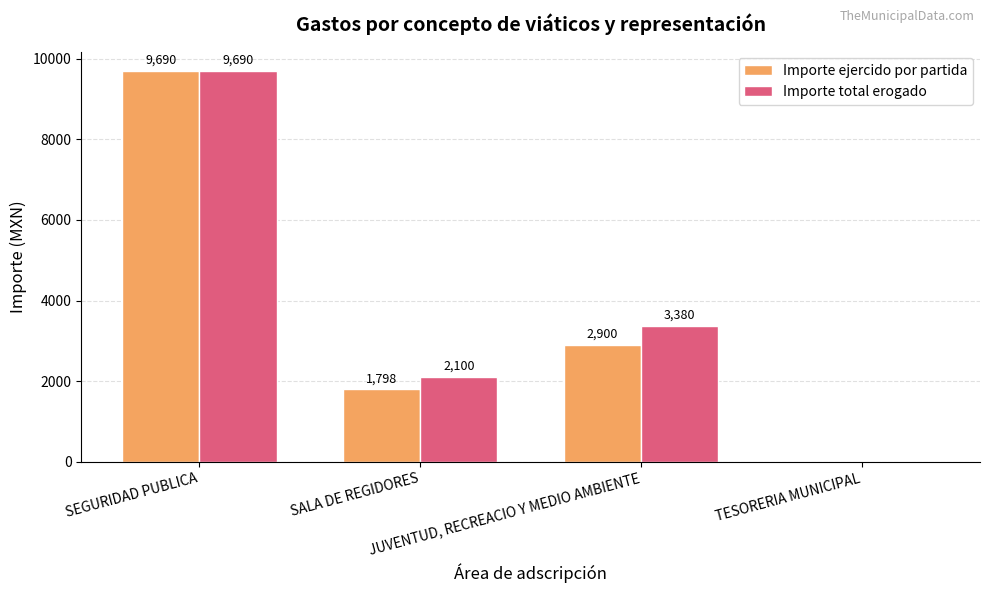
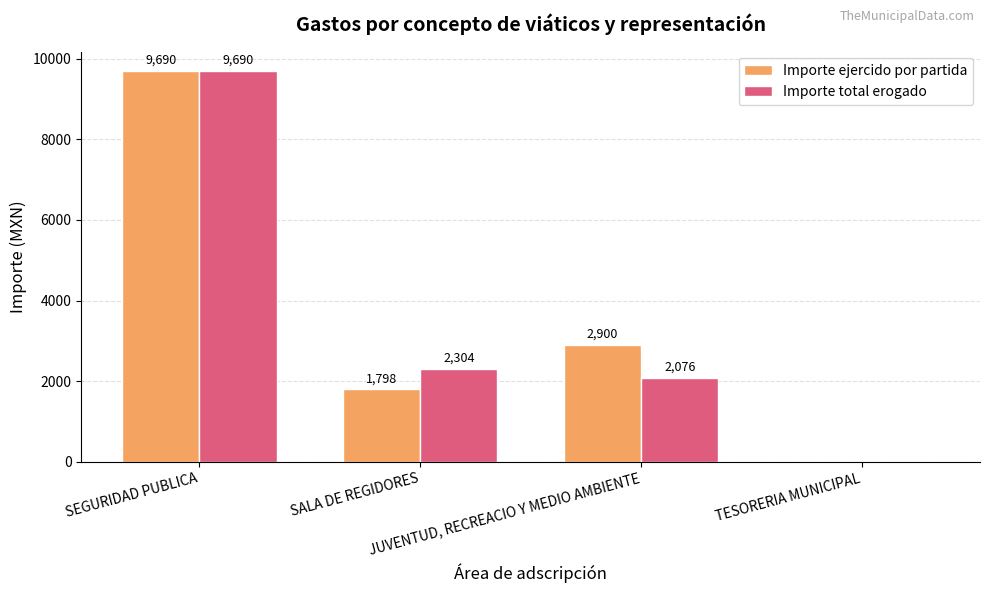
Importe total erogado, SALA DE REGIDORES: 2,100 -> 2,304
Importe total erogado, JUVENTUD, RECREACIO Y MEDIO AMBIENTE: 3,380 -> 2,076
